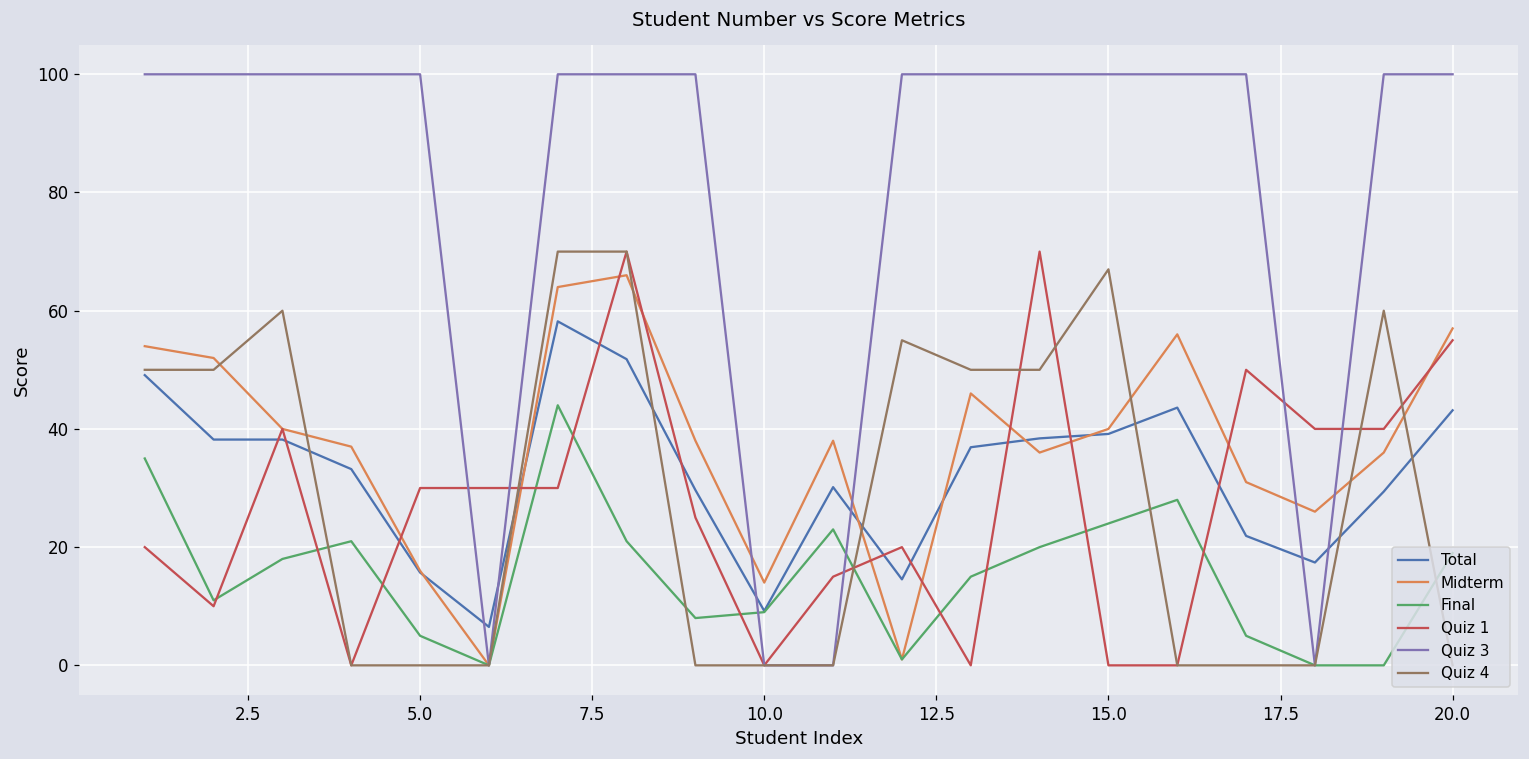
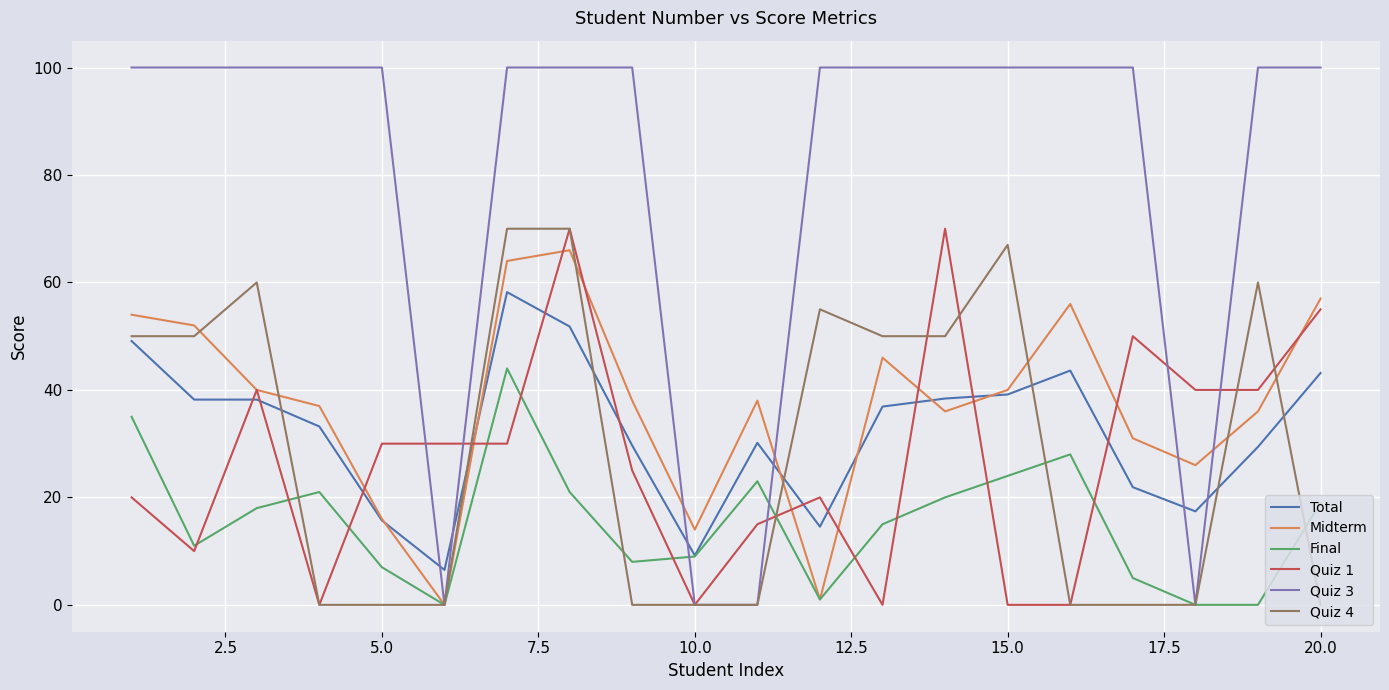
Final, 5.0: 5 -> 7
